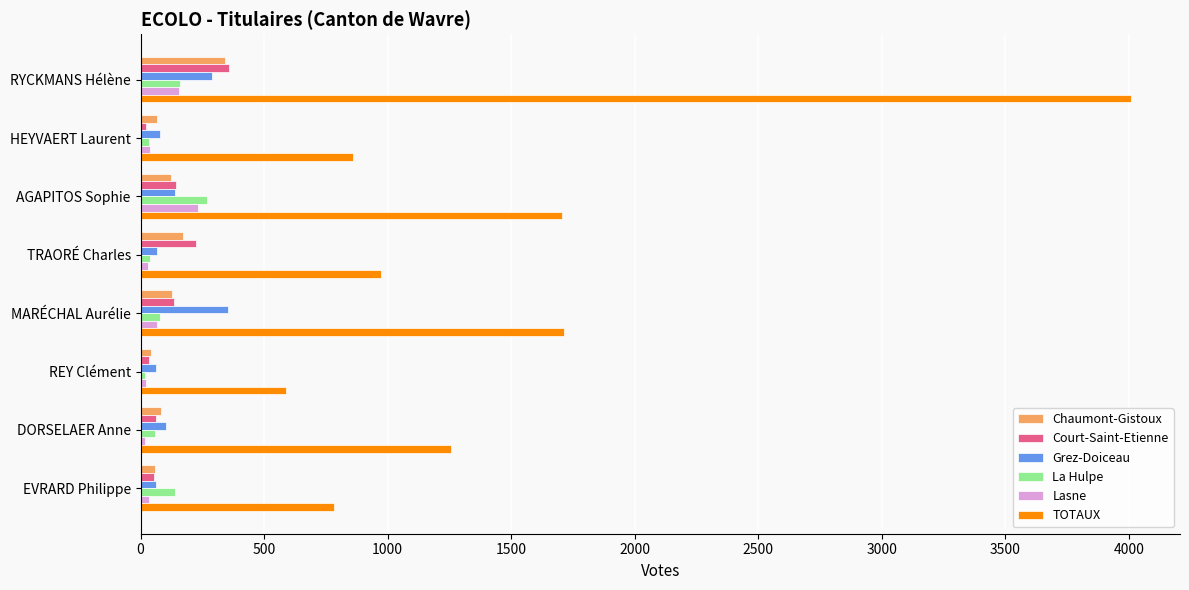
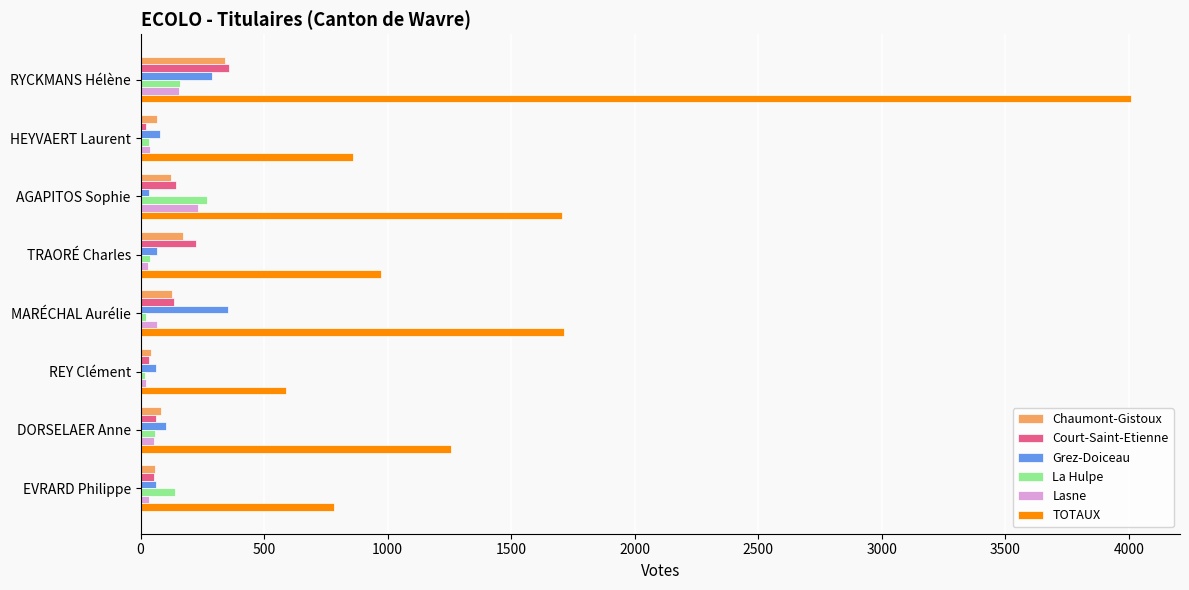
Grez-Doiceau, AGAPITOS Sophie: 140 -> 40
La Hulpe, MARÉCHAL Aurélie: 80 -> 20
Lasne, DORSELAER Anne: 20 -> 50
